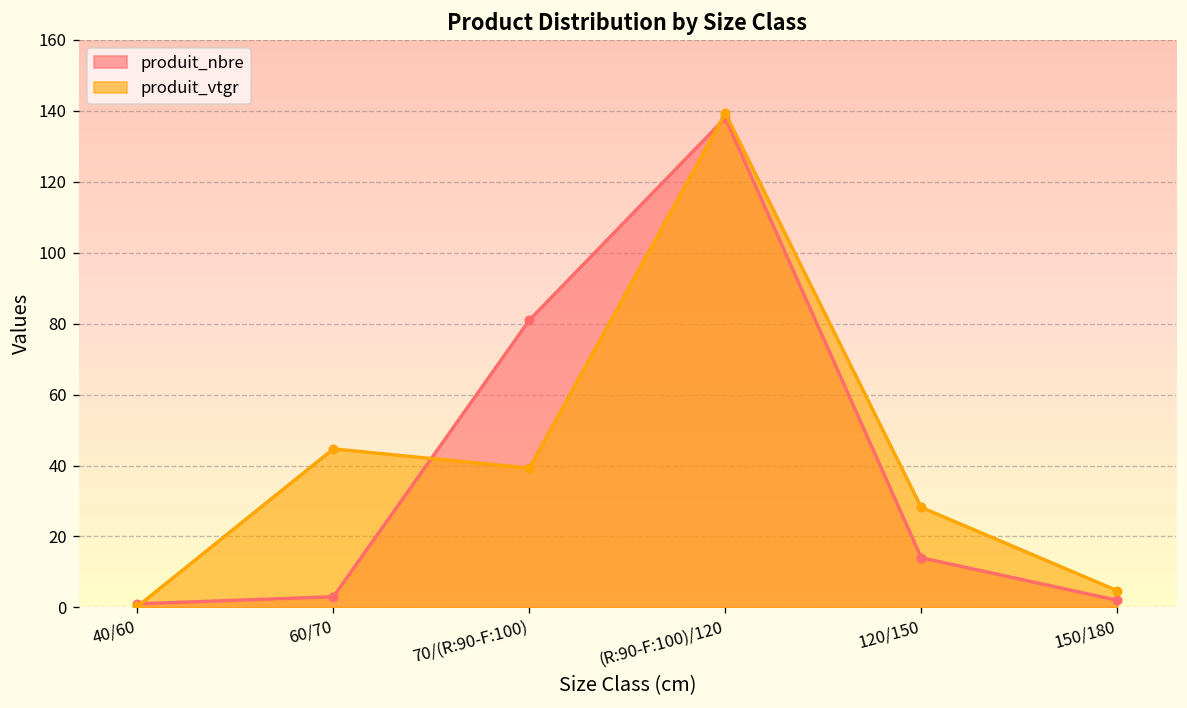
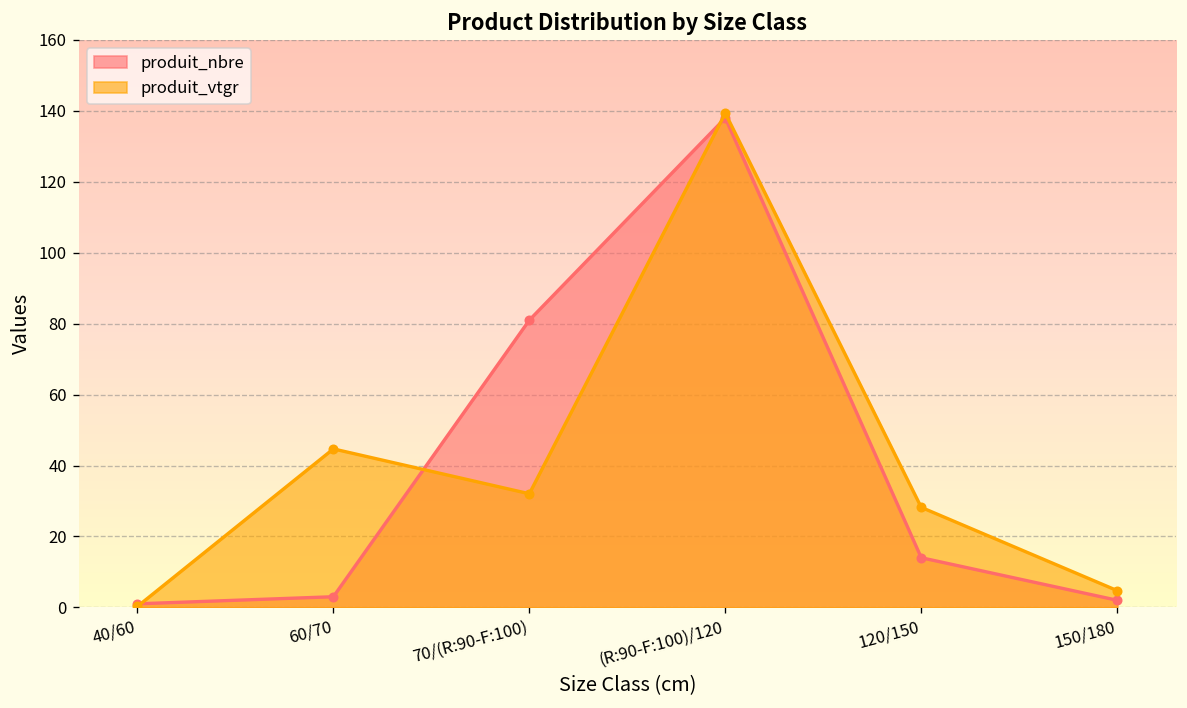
produit_vtgr, 70/(R:90-F:100): 39 -> 32
